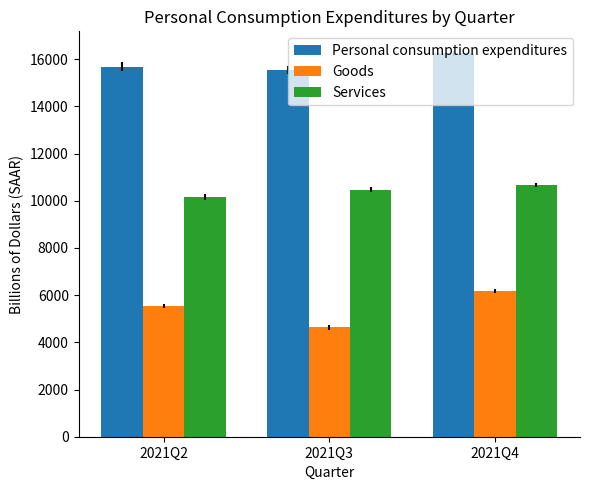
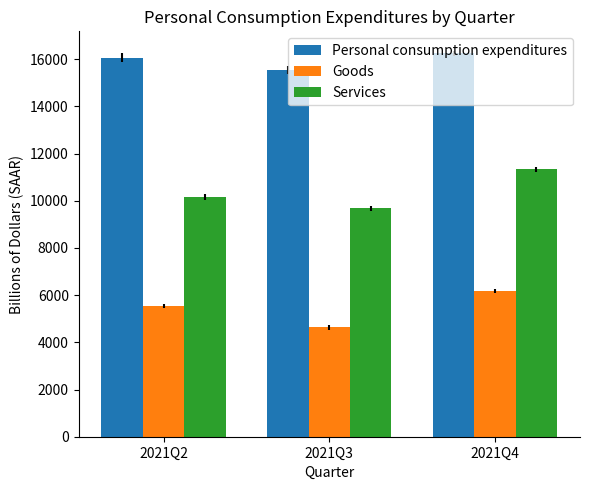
Personal consumption expenditures, 2021Q2: 15700 -> 16100
Services, 2021Q3: 10500 -> 9700
Services, 2021Q4: 10700 -> 11300
